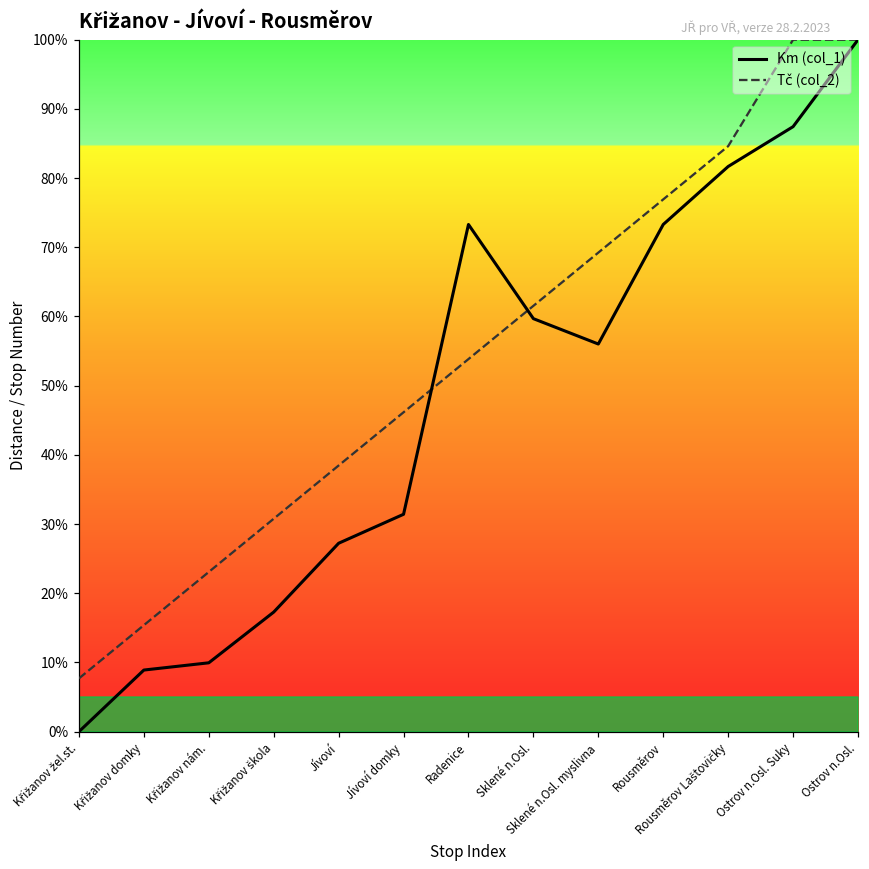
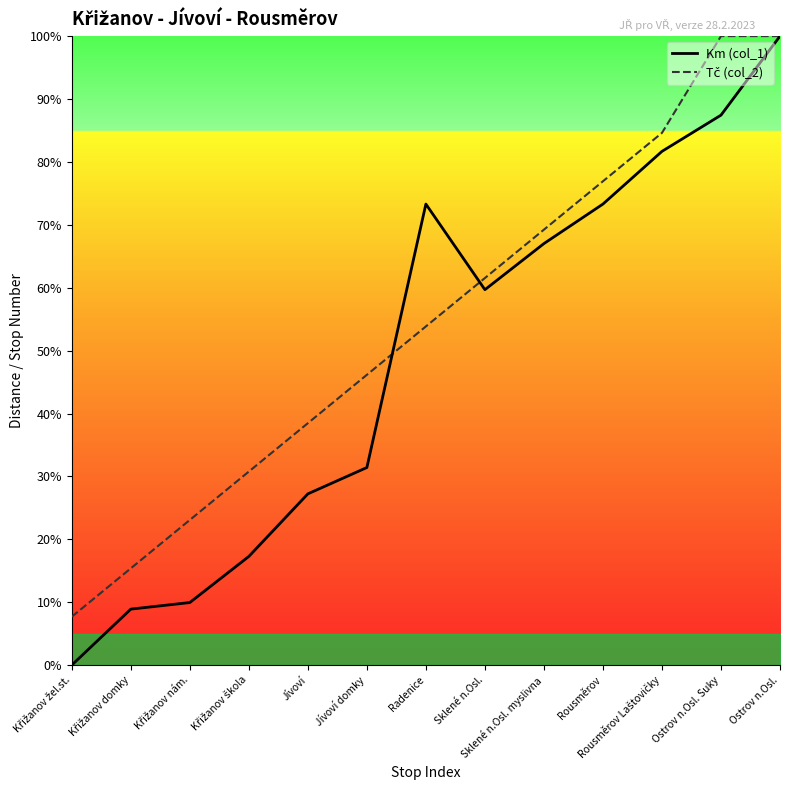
Km (col_1), Sklené n.Osl. myslivna: 56% -> 67%
